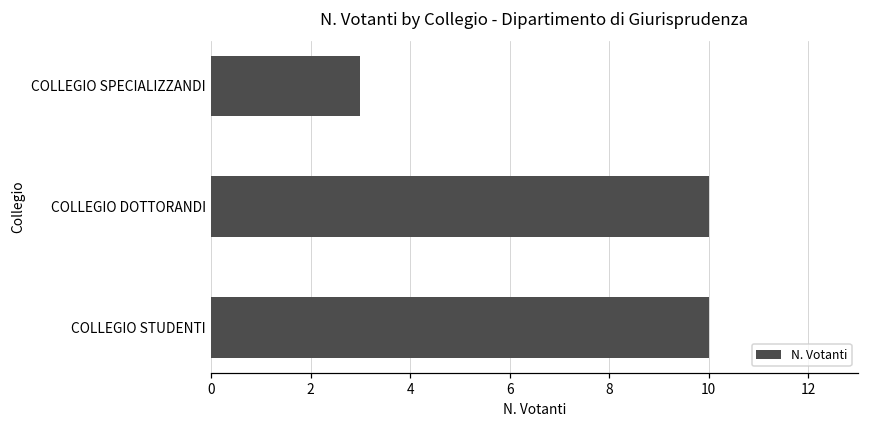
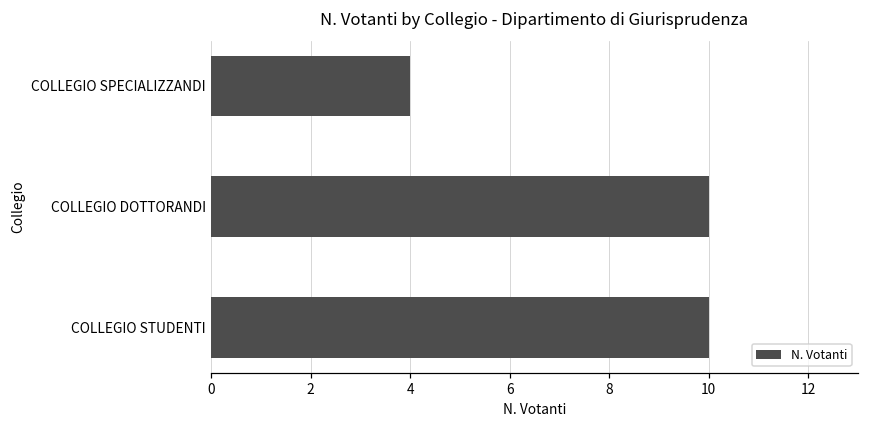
COLLEGIO SPECIALIZZANDI: 3 -> 4
